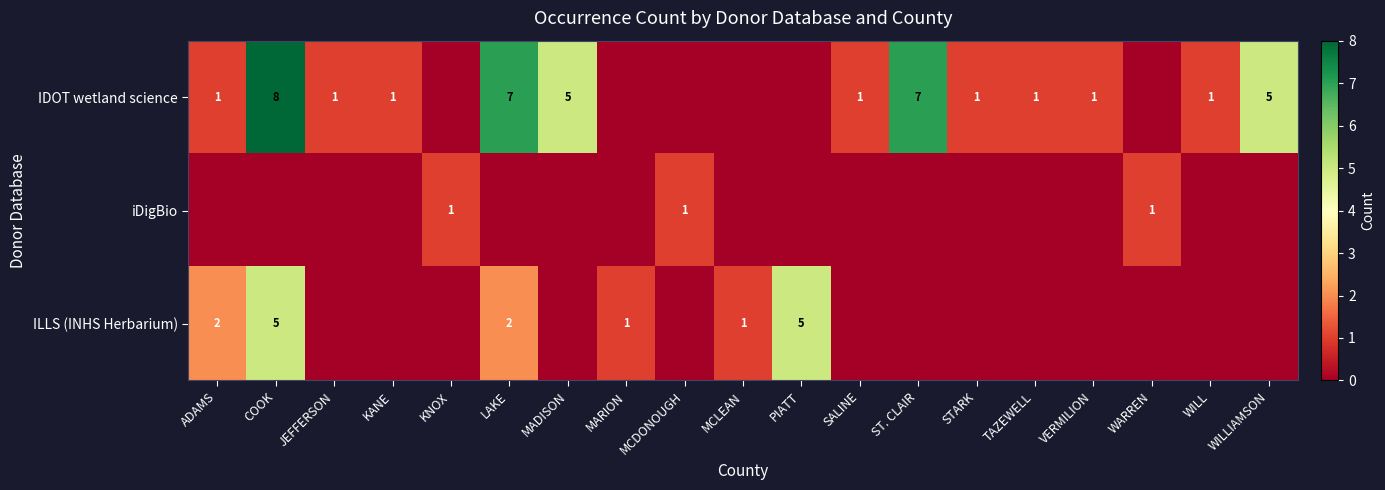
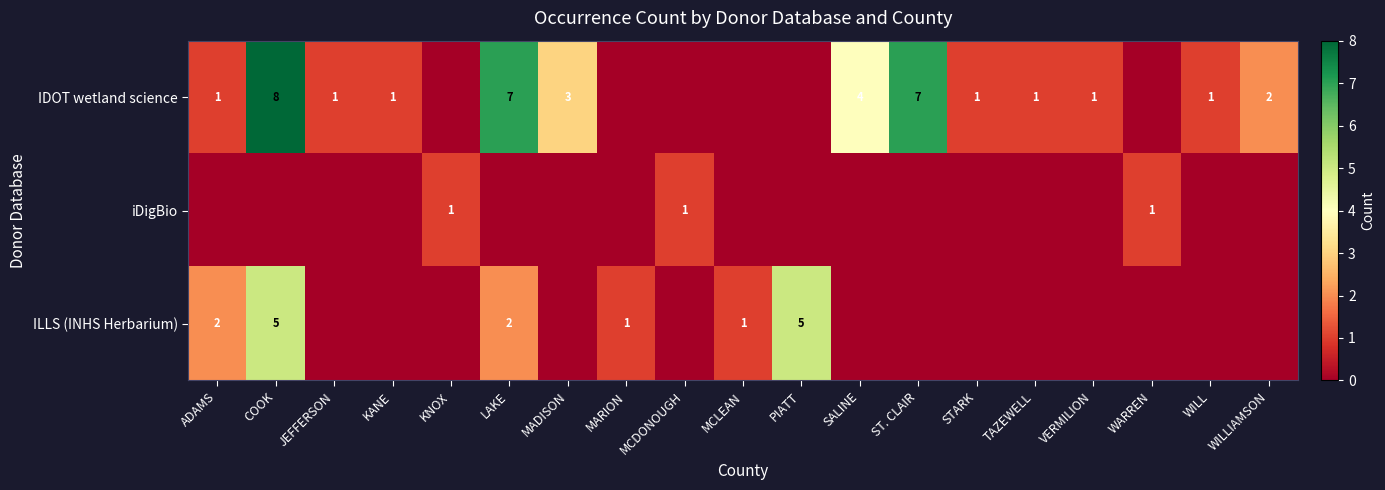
IDOT wetland science, MADISON: 5 -> 3
IDOT wetland science, SALINE: 1 -> 4
IDOT wetland science, WILLIAMSON: 5 -> 2
